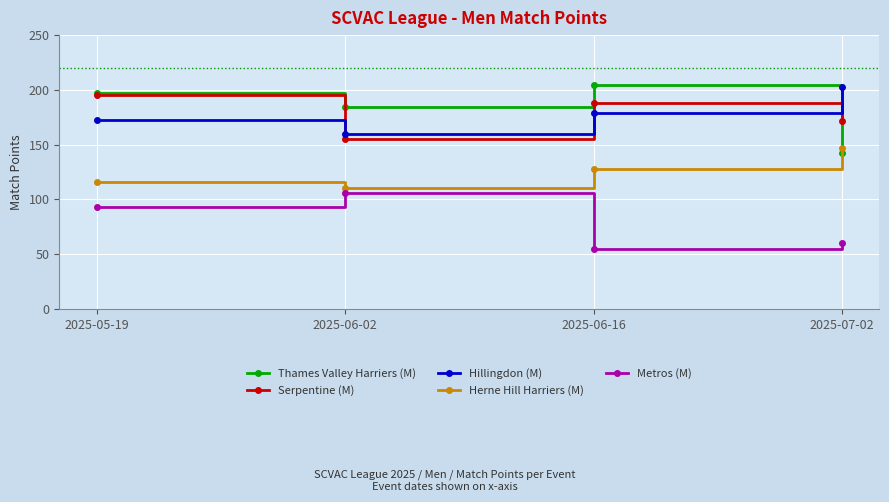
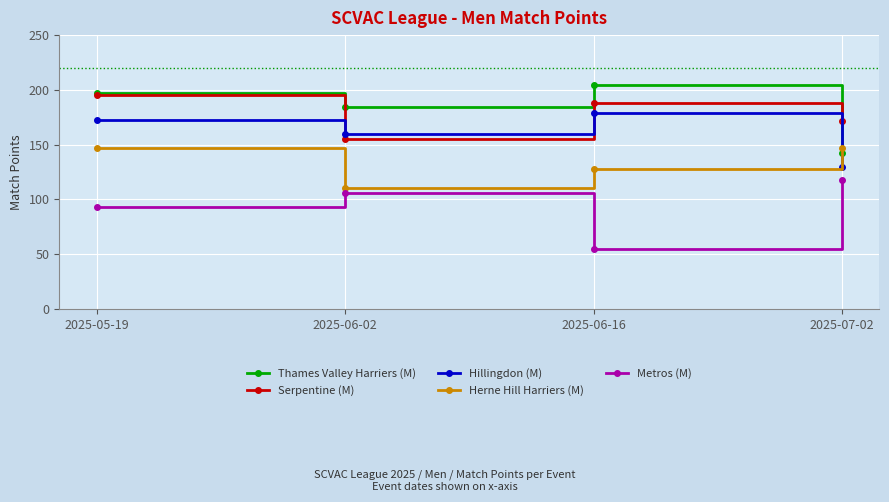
Herne Hill Harriers (M), 2025-05-19: 116 -> 147
Hillingdon (M), 2025-07-02: 203 -> 130
Metros (M), 2025-07-02: 60 -> 118
